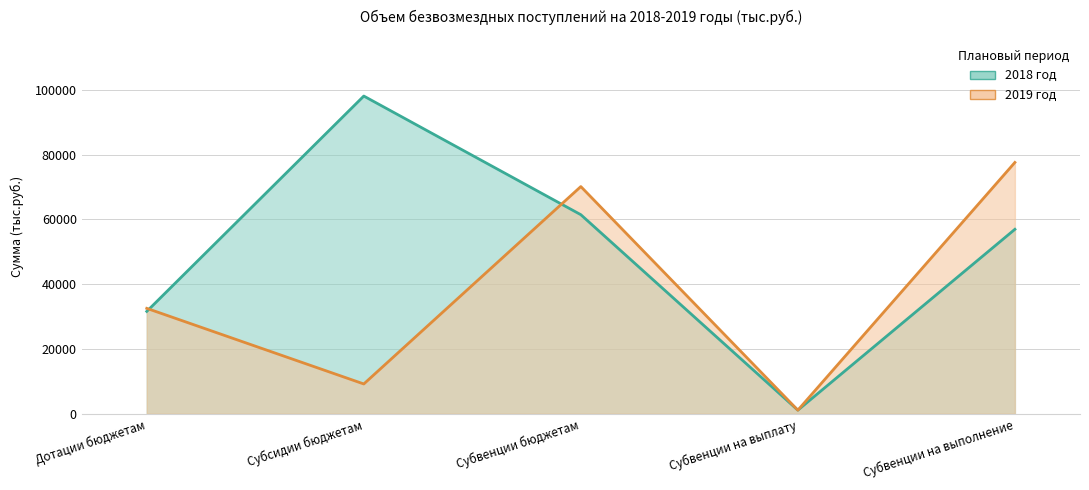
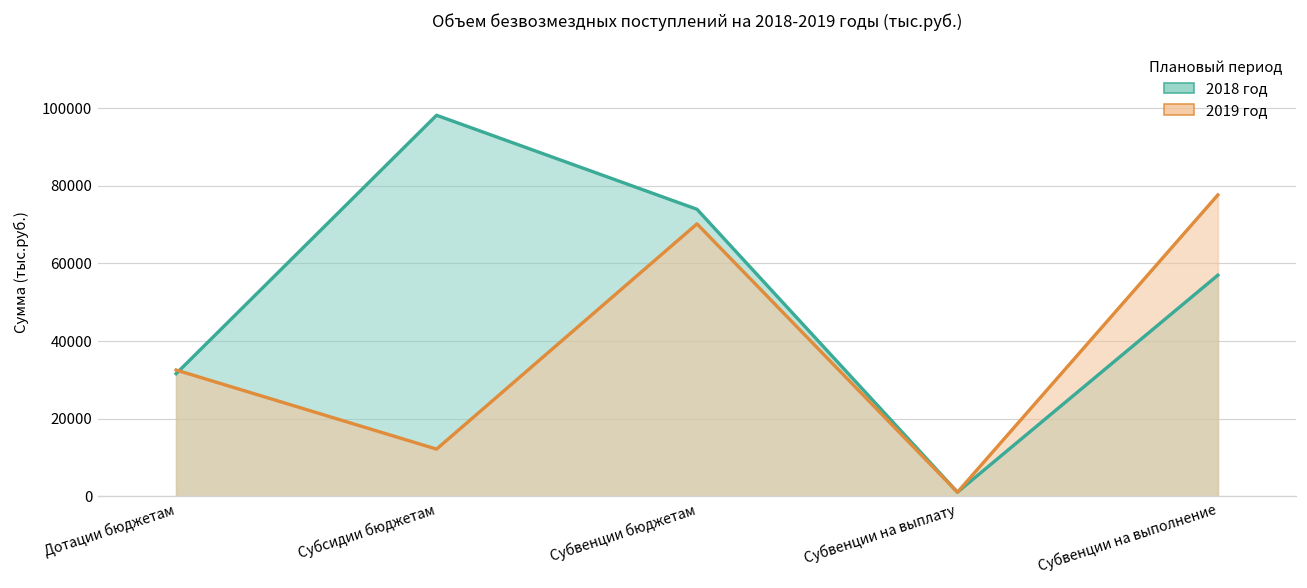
2019 год, Субсидии бюджетам: 9000 -> 12000
2018 год, Субвенции бюджетам: 61000 -> 74000
